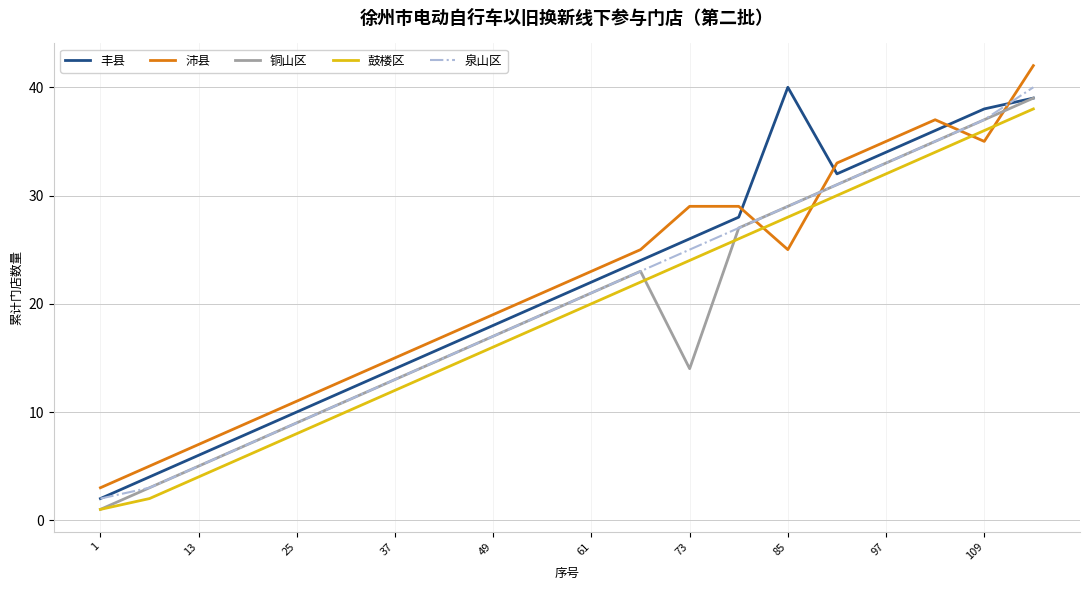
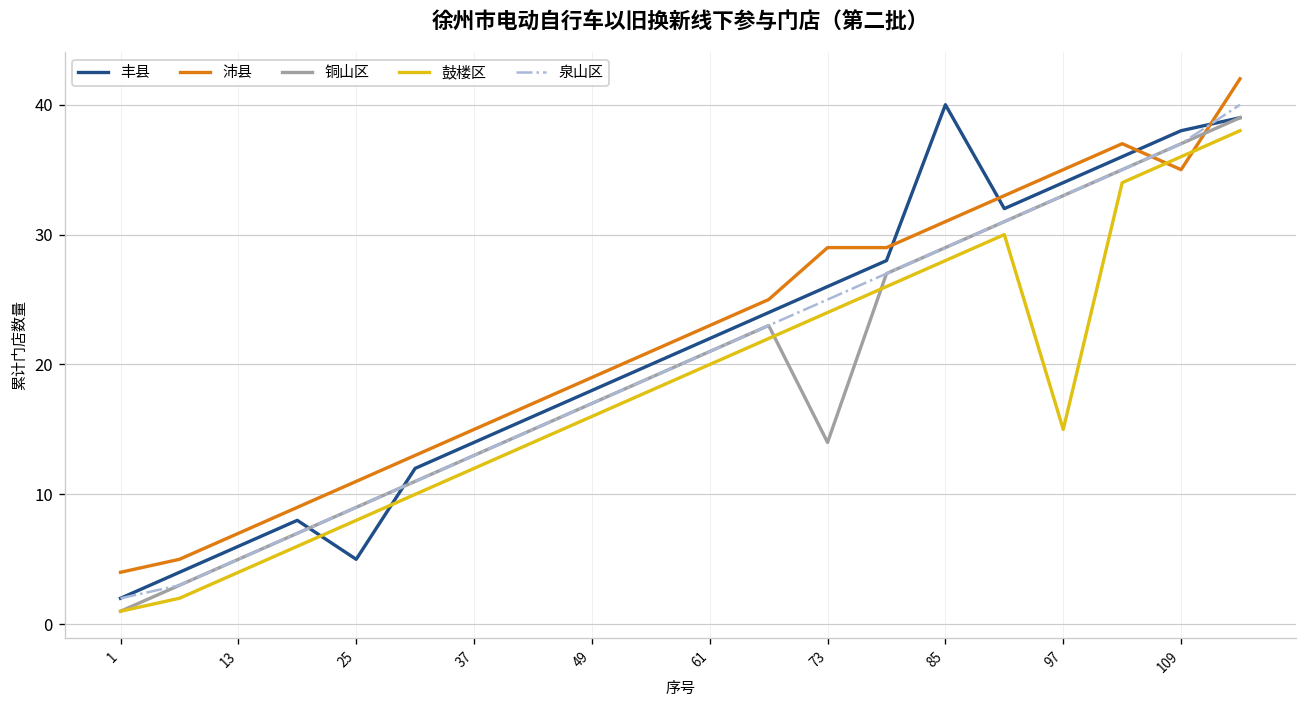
沛县, 1: 3 -> 4
丰县, 25: 10 -> 5
沛县, 85: 25 -> 31
鼓楼区, 97: 32 -> 15
